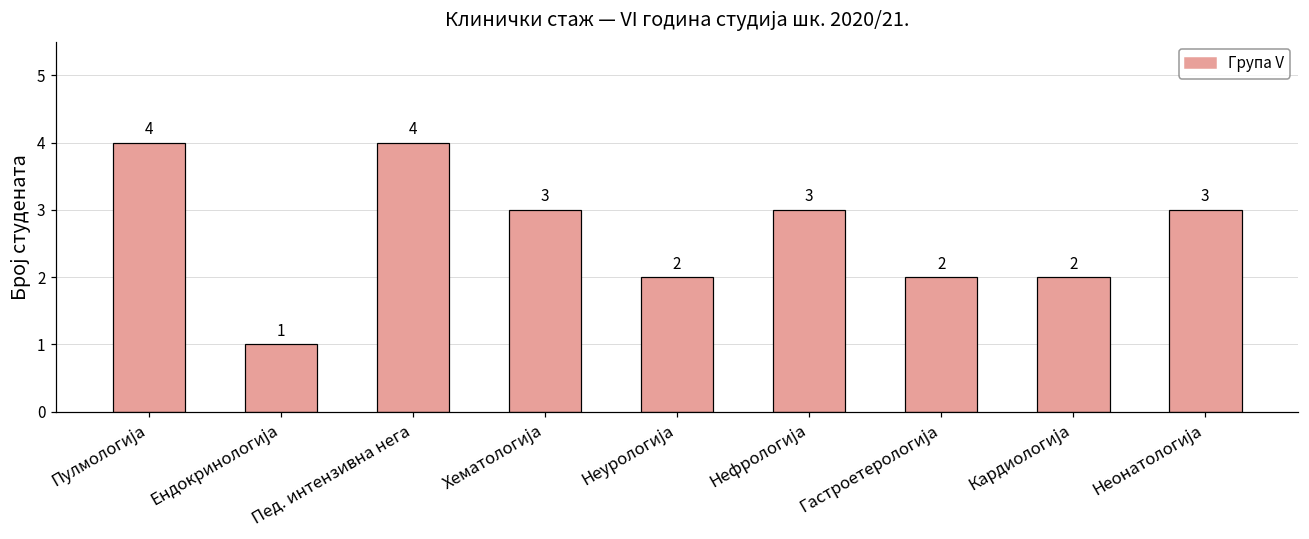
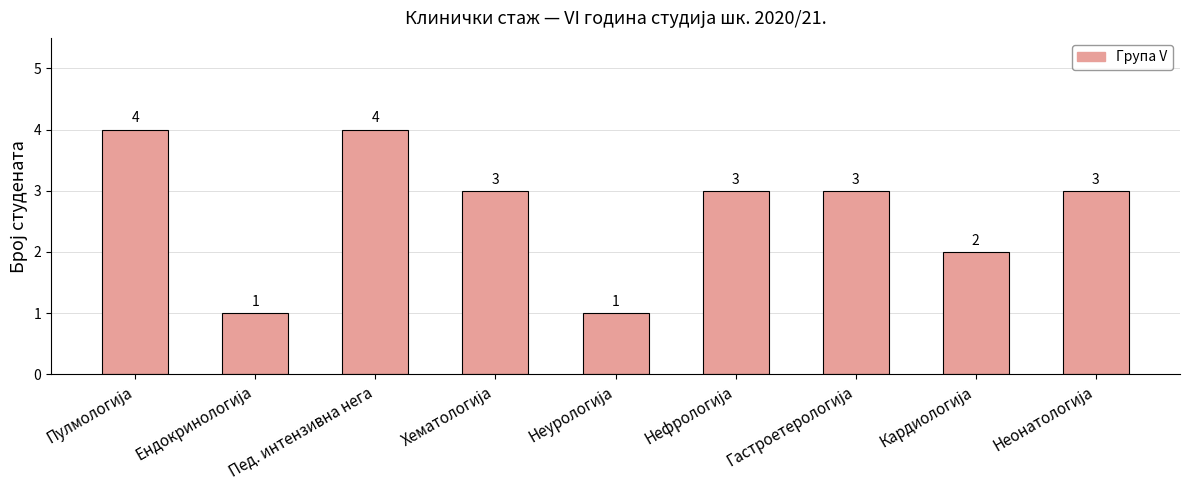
Неурологија: 2 -> 1
Гастроетерологија: 2 -> 3
